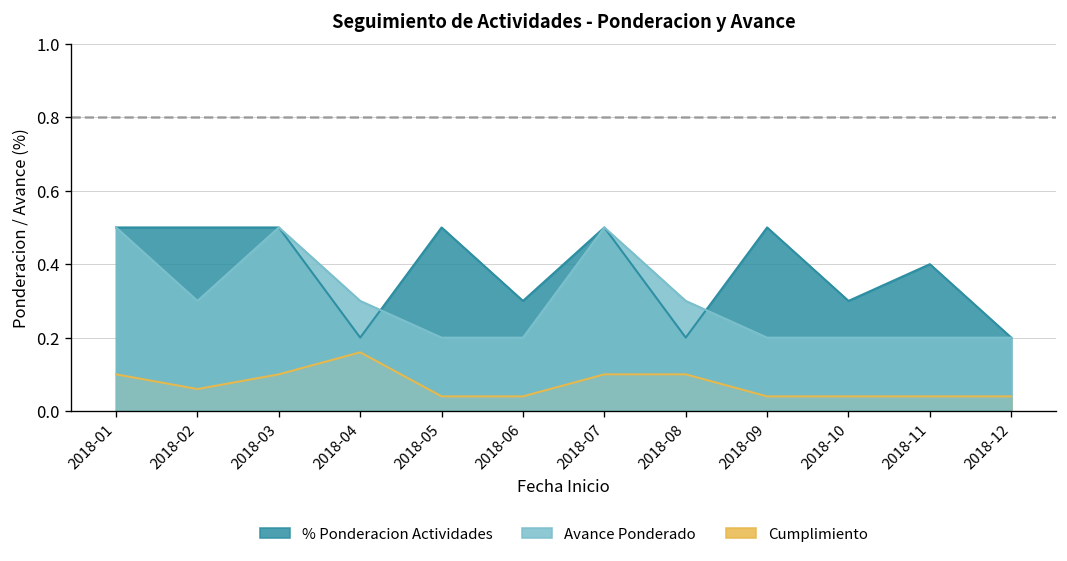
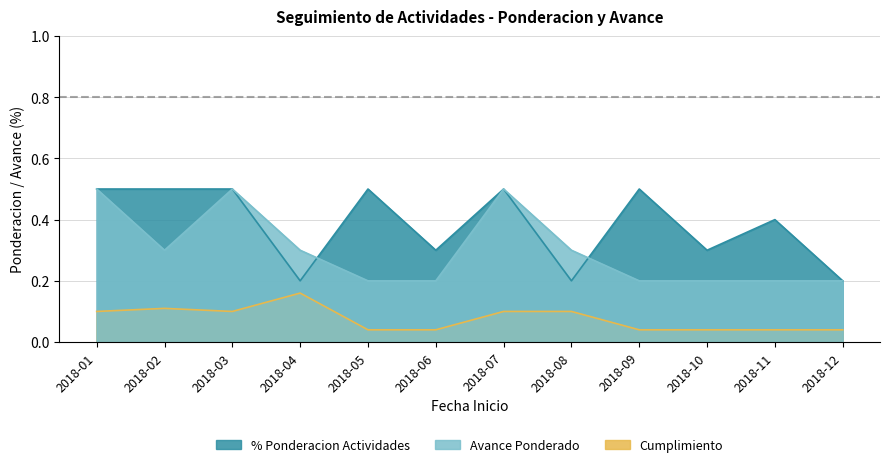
Cumplimiento, 2018-02: 0.06 -> 0.11
